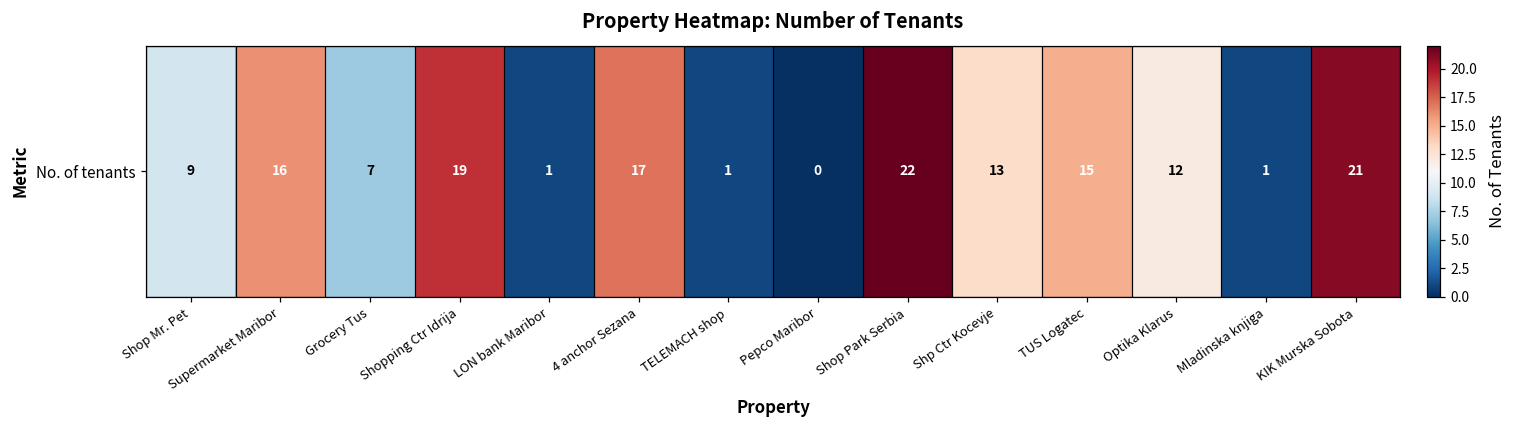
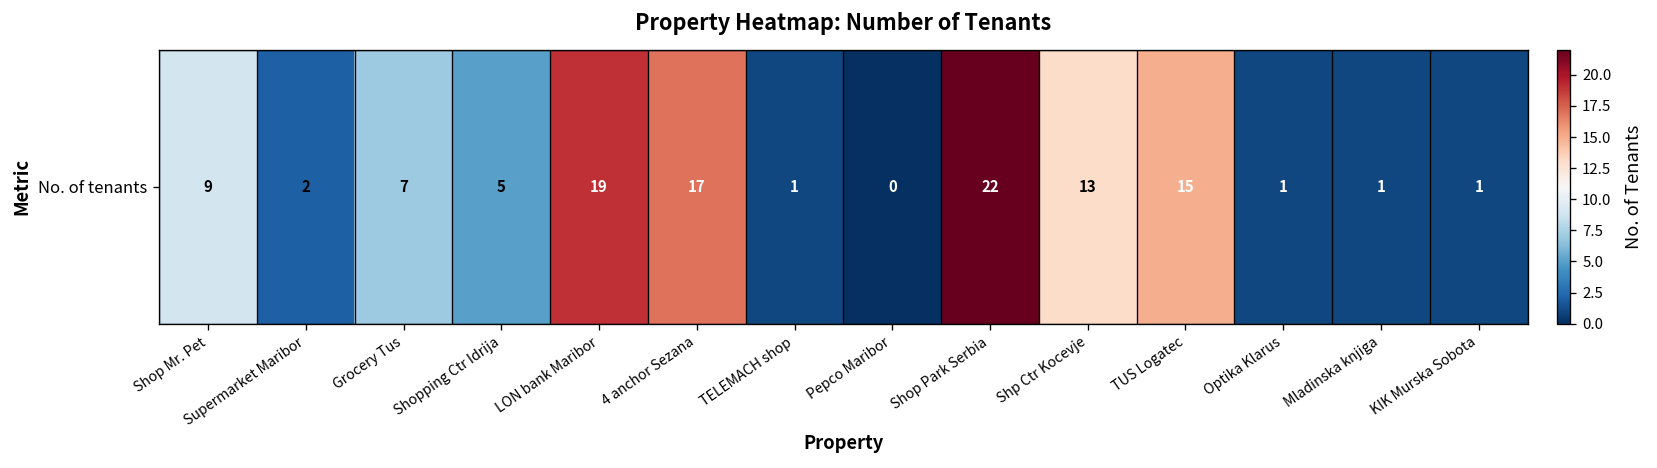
No. of tenants, Supermarket Maribor: 16 -> 2
No. of tenants, Shopping Ctr Idrija: 19 -> 5
No. of tenants, LON bank Maribor: 1 -> 19
No. of tenants, Optika Klarus: 12 -> 1
No. of tenants, KIK Murska Sobota: 21 -> 1
